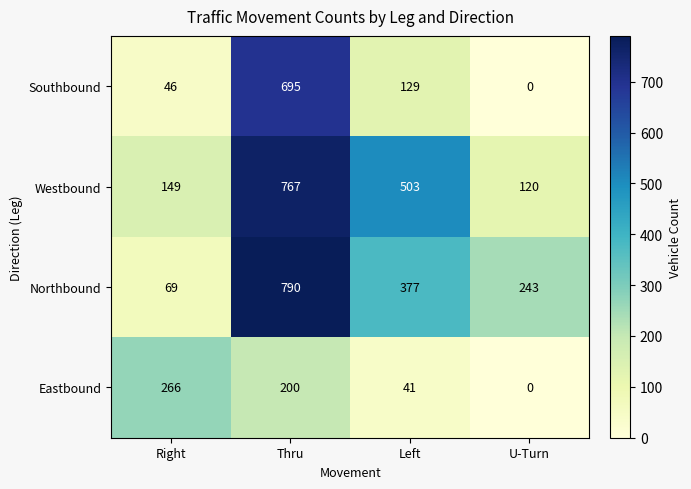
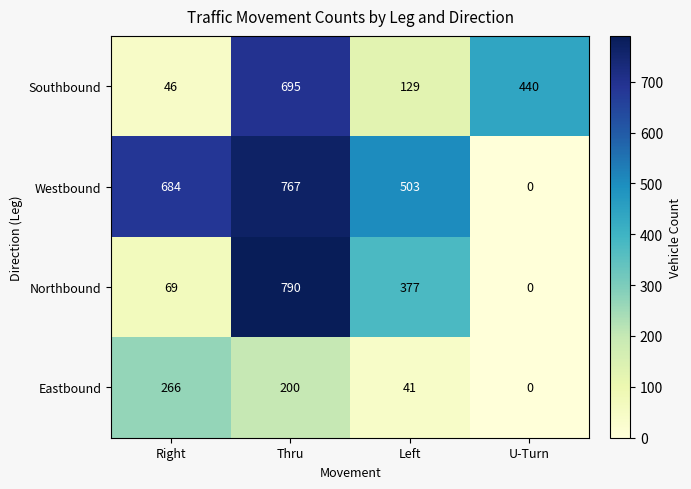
Southbound, U-Turn: 0 -> 440
Westbound, Right: 149 -> 684
Westbound, U-Turn: 120 -> 0
Northbound, U-Turn: 243 -> 0
